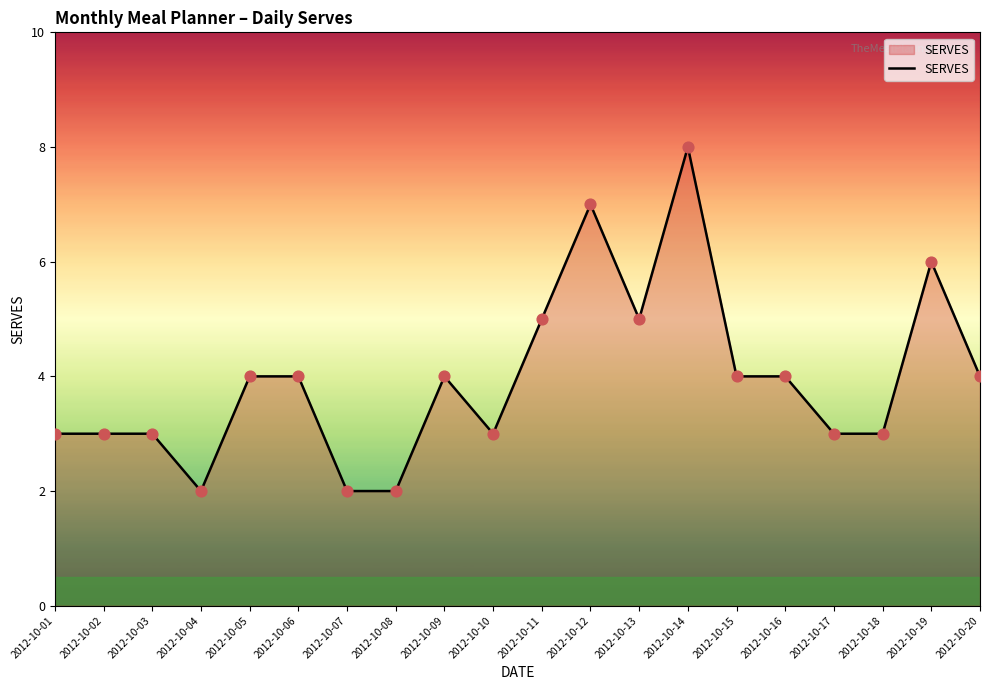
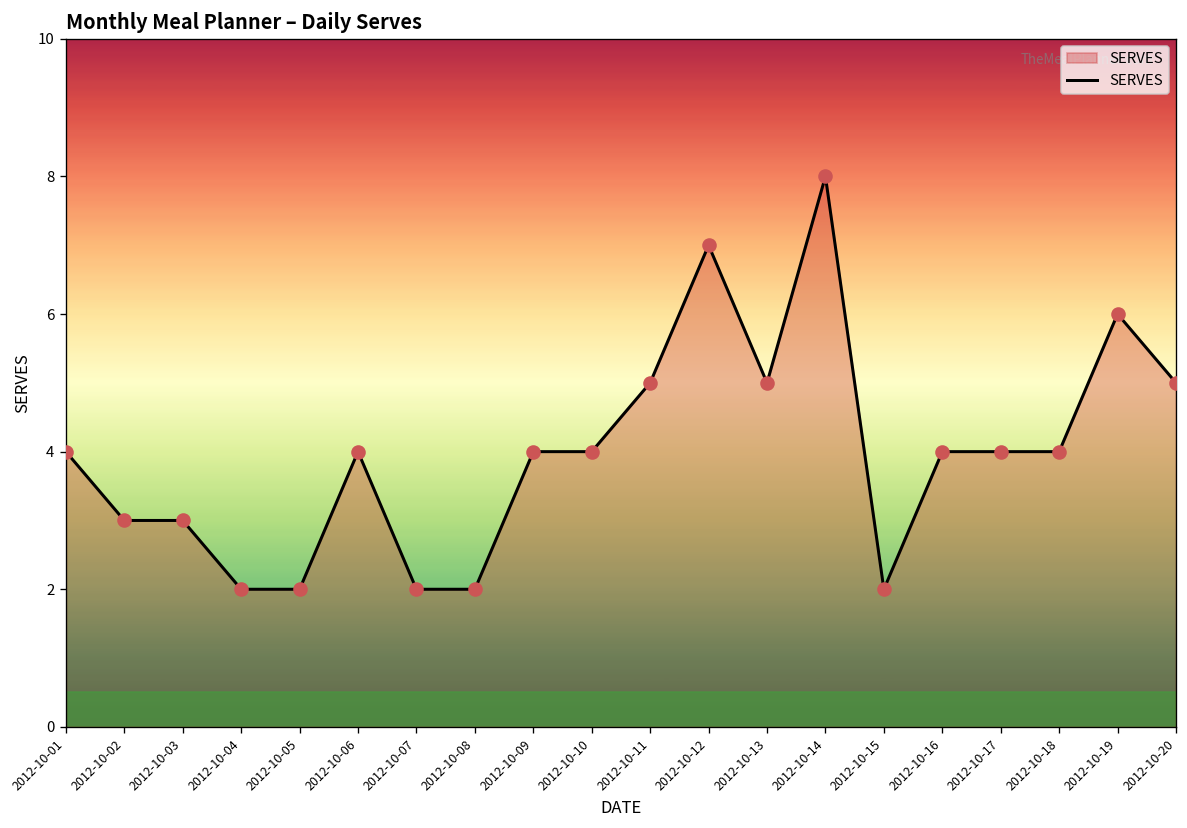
2012-10-01: 3 -> 4
2012-10-05: 4 -> 2
2012-10-10: 3 -> 4
2012-10-15: 4 -> 2
2012-10-17: 3 -> 4
2012-10-18: 3 -> 4
2012-10-20: 4 -> 5
